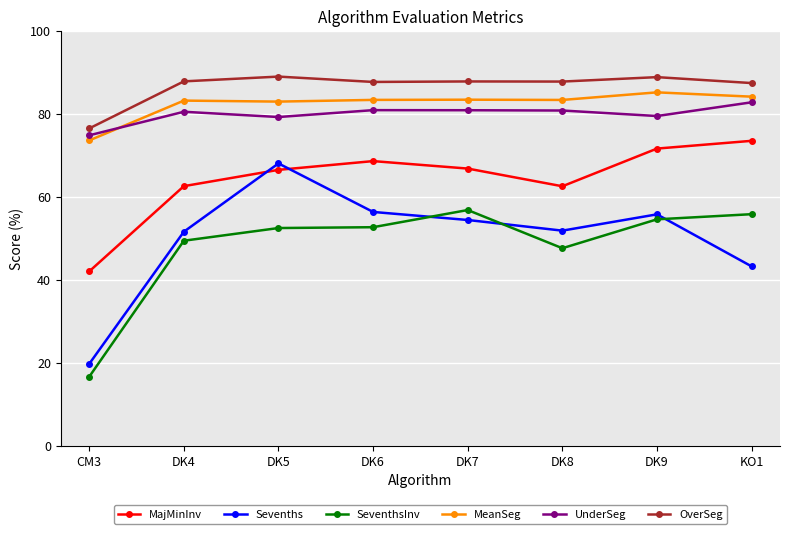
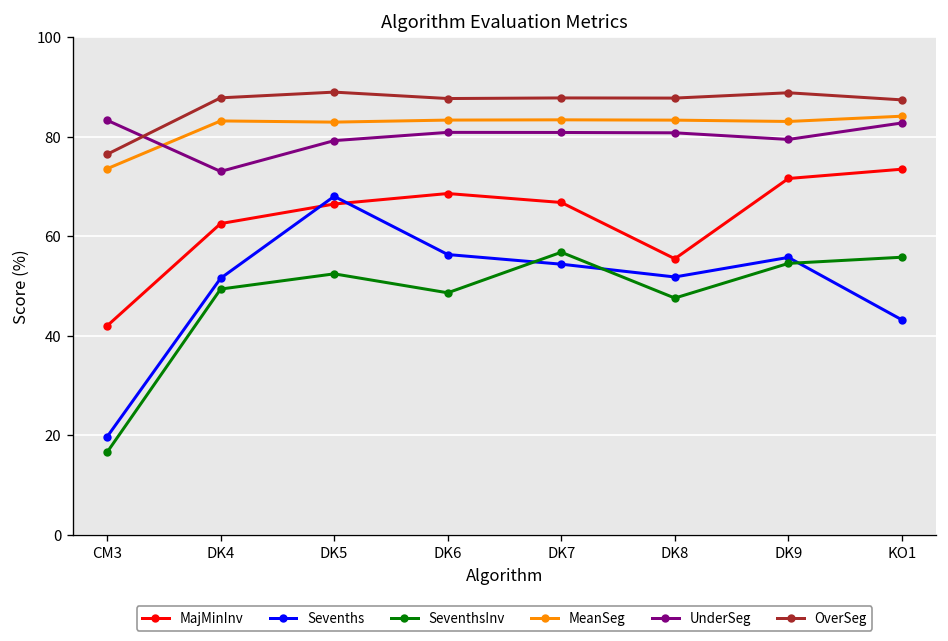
UnderSeg, CM3: 75 -> 83
UnderSeg, DK4: 81 -> 73
SeventhsInv, DK6: 53 -> 49
MajMinInv, DK8: 63 -> 56
MeanSeg, DK9: 85 -> 83
